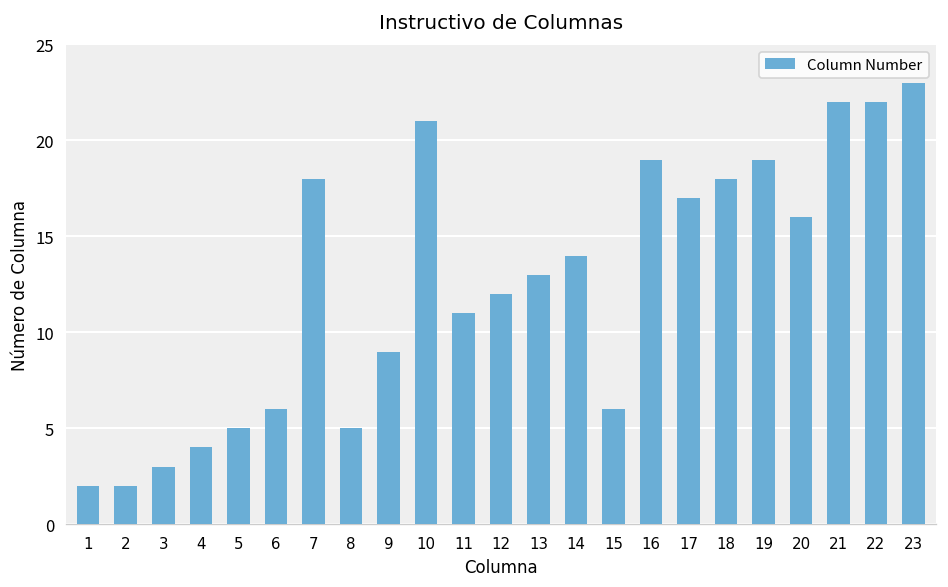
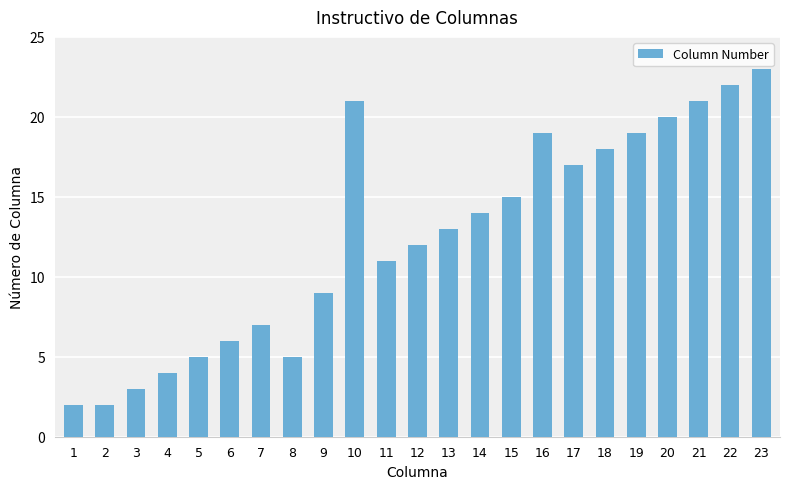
7: 18 -> 7
15: 6 -> 15
20: 16 -> 20
21: 22 -> 21
